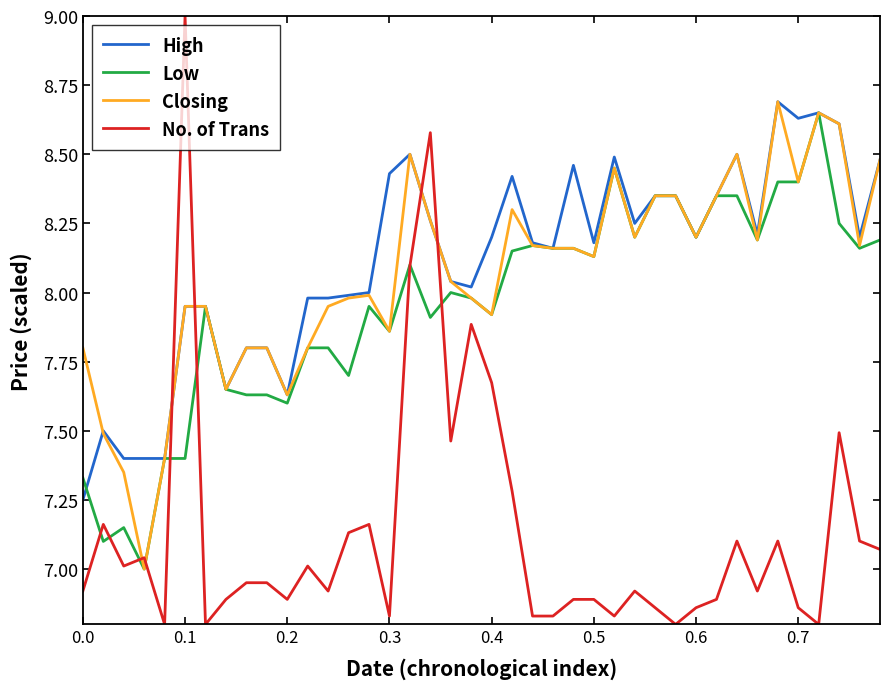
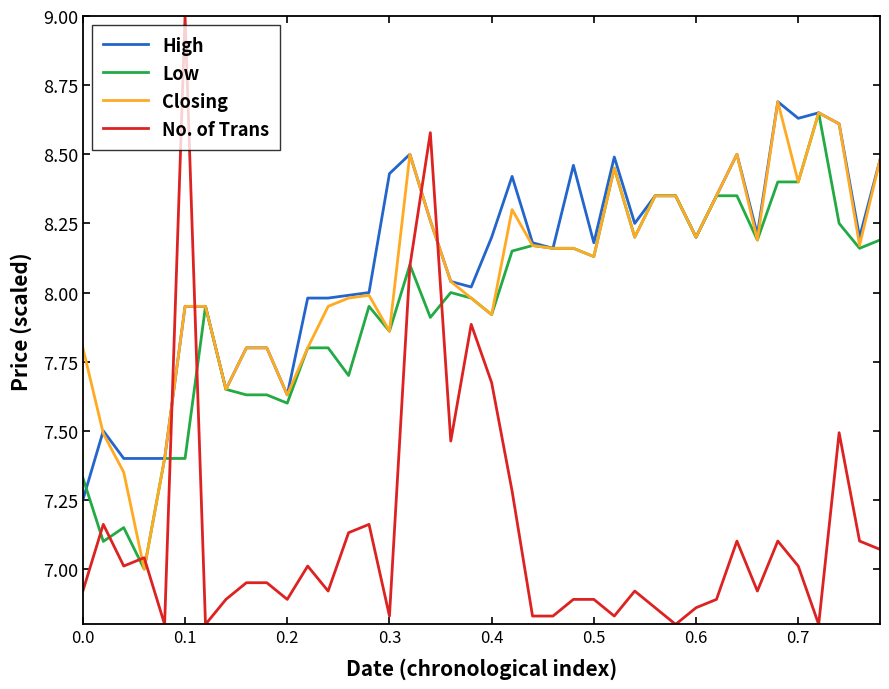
No. of Trans, 0.7: 6.86 -> 7.01
